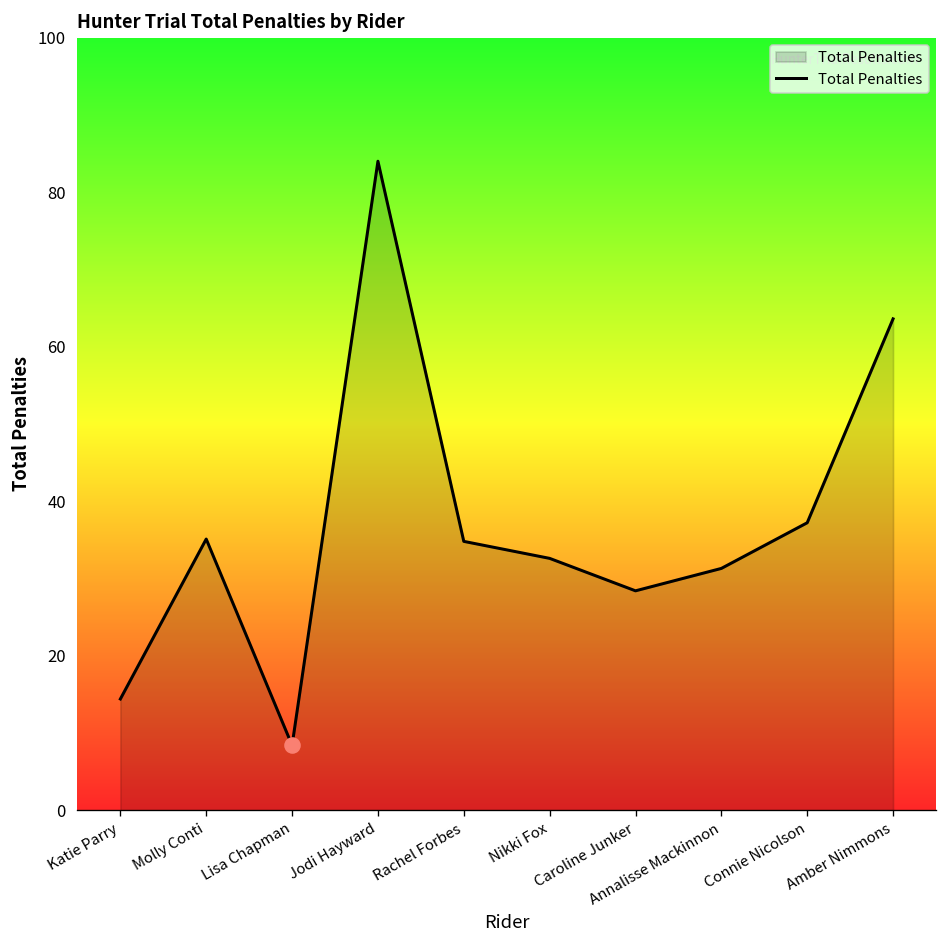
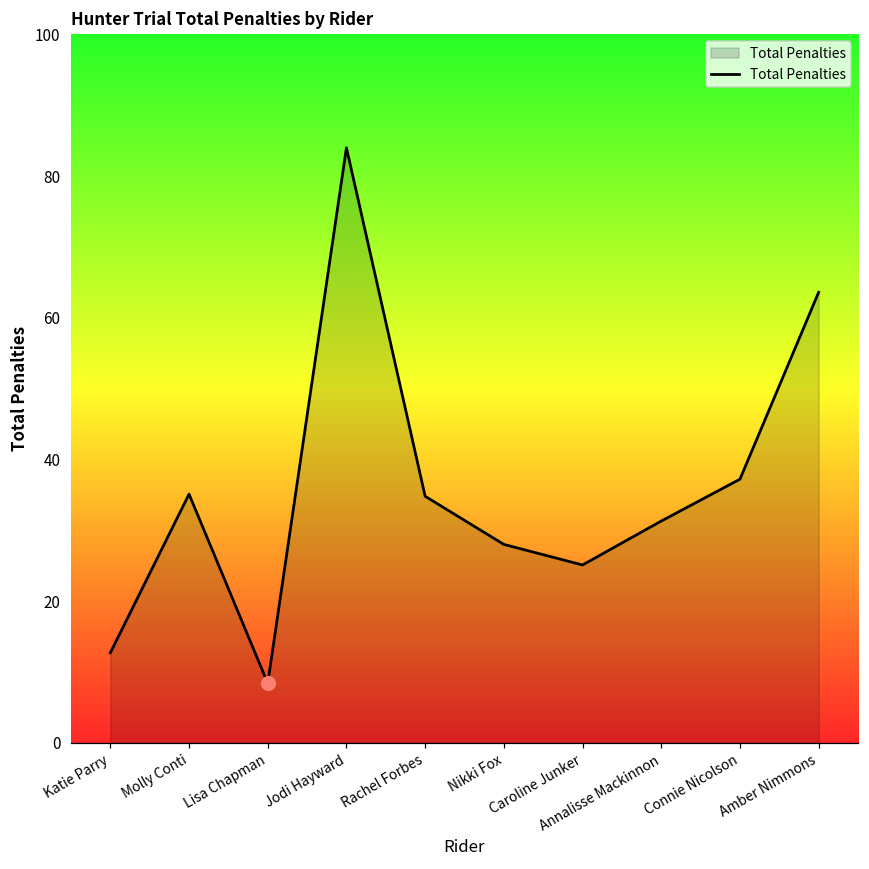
Total Penalties, Katie Parry: 14 -> 13
Total Penalties, Nikki Fox: 33 -> 28
Total Penalties, Caroline Junker: 28 -> 25
